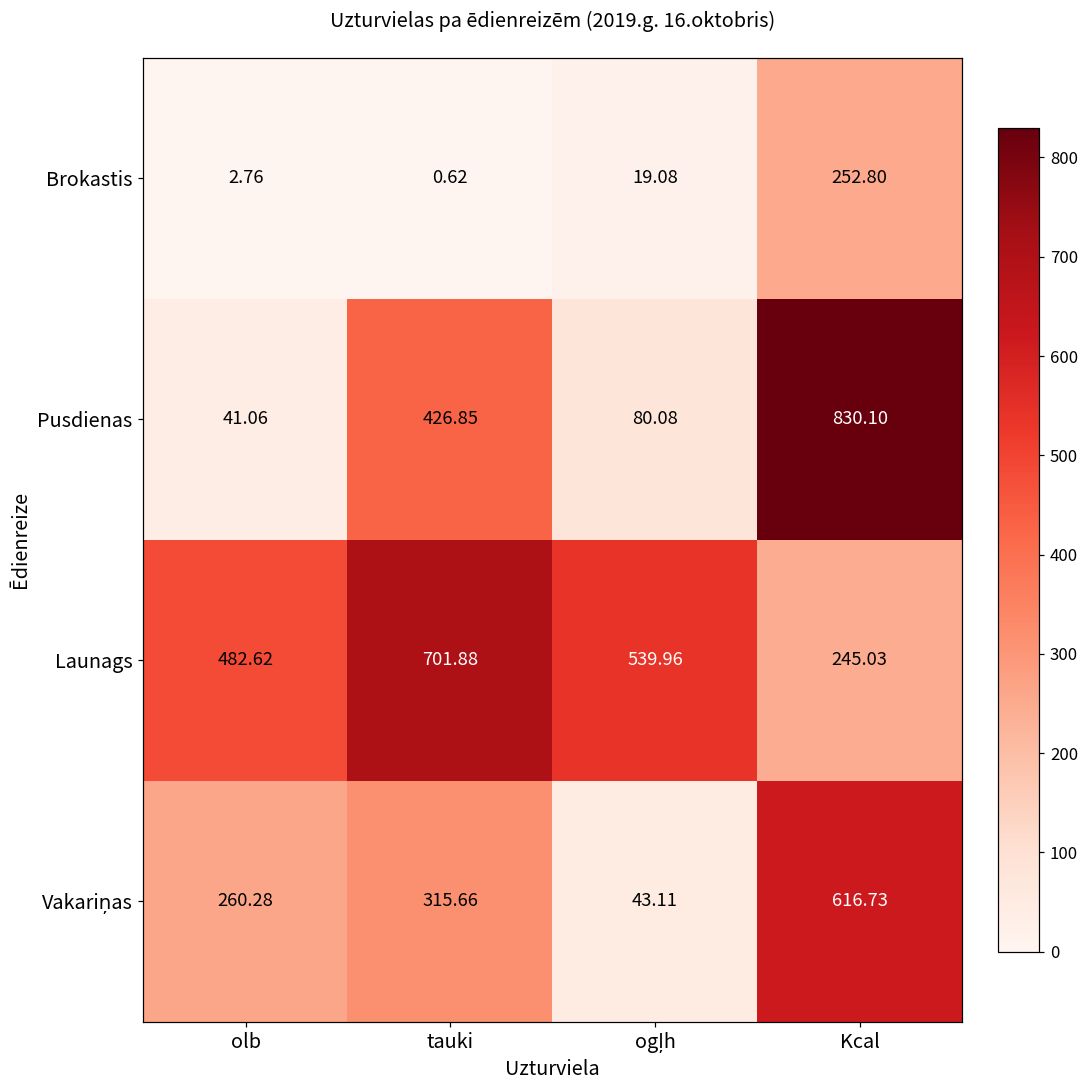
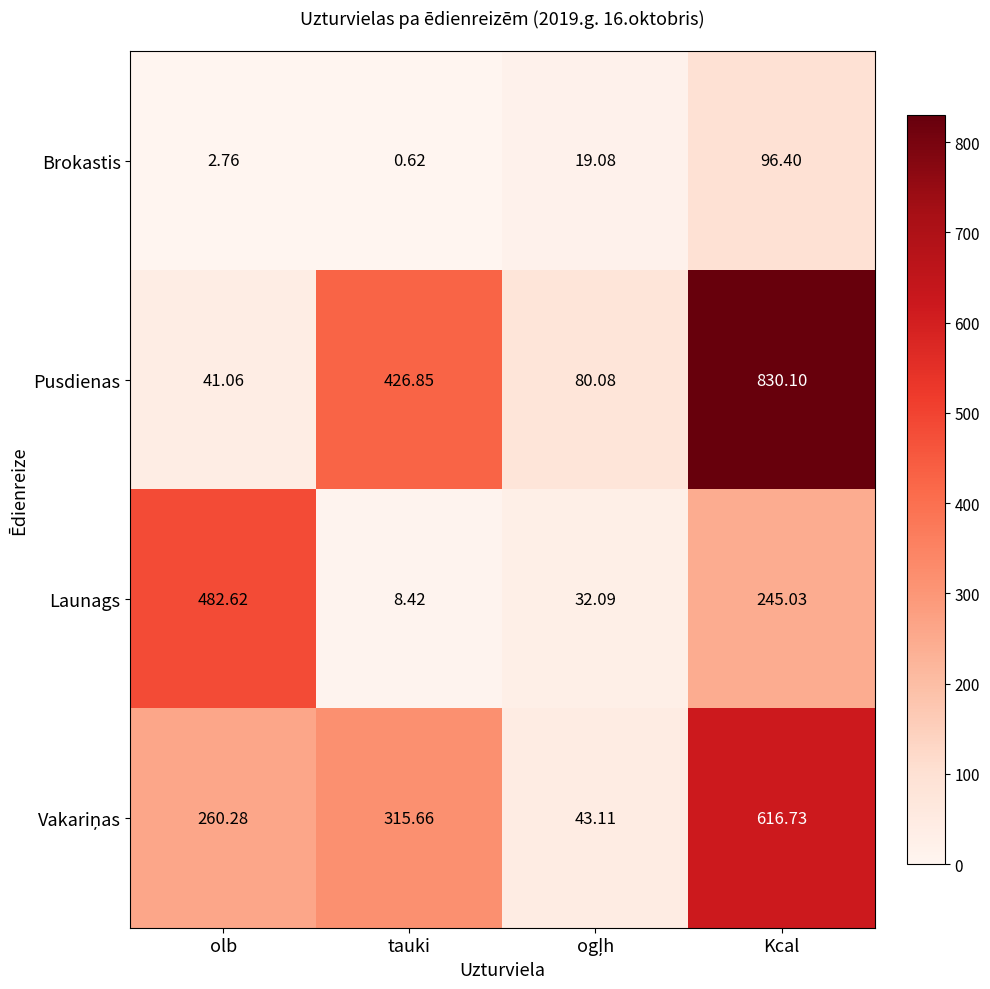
Brokastis, Kcal: 252.80 -> 96.40
Launags, tauki: 701.88 -> 8.42
Launags, ogļh: 539.96 -> 32.09
